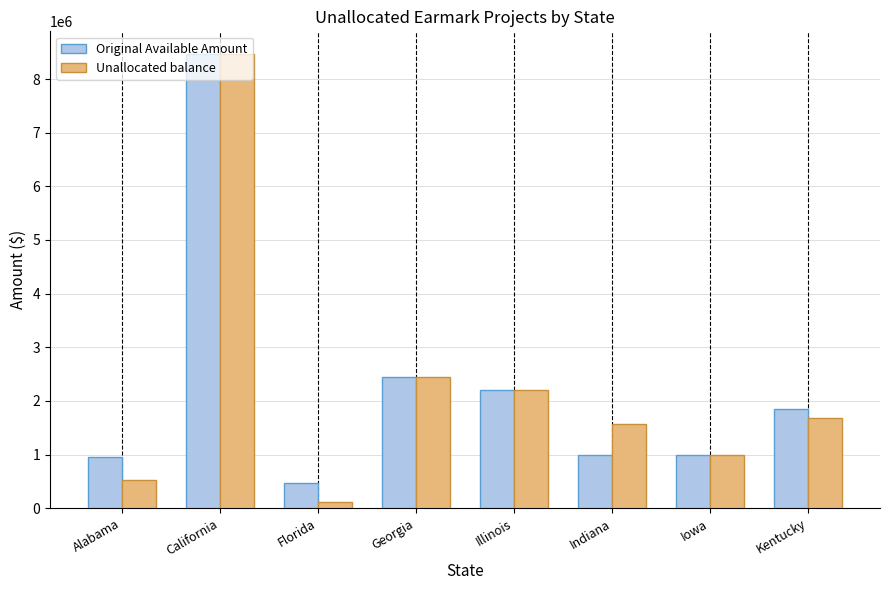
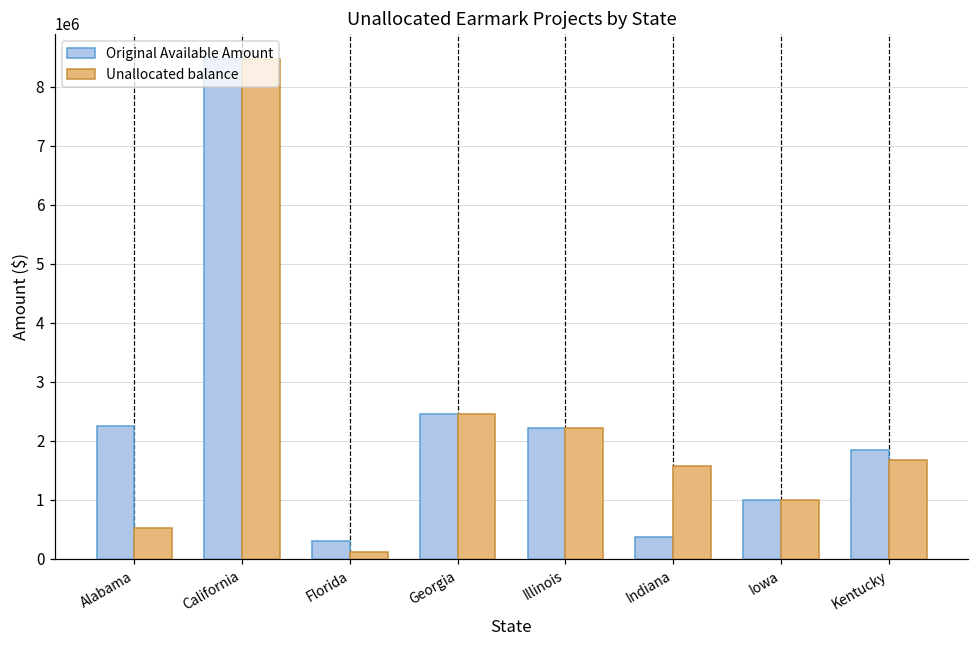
Original Available Amount, Alabama: 1000000 -> 2300000
Original Available Amount, Florida: 500000 -> 300000
Original Available Amount, Indiana: 1000000 -> 400000
